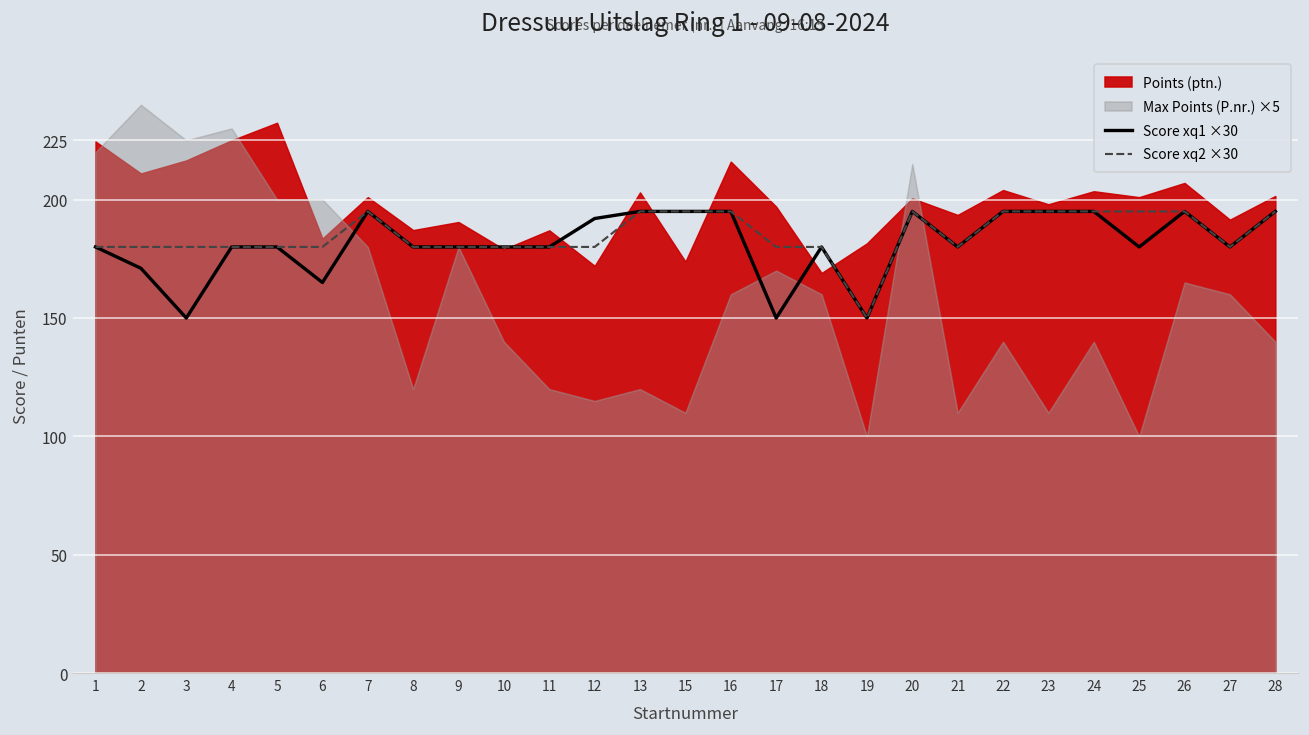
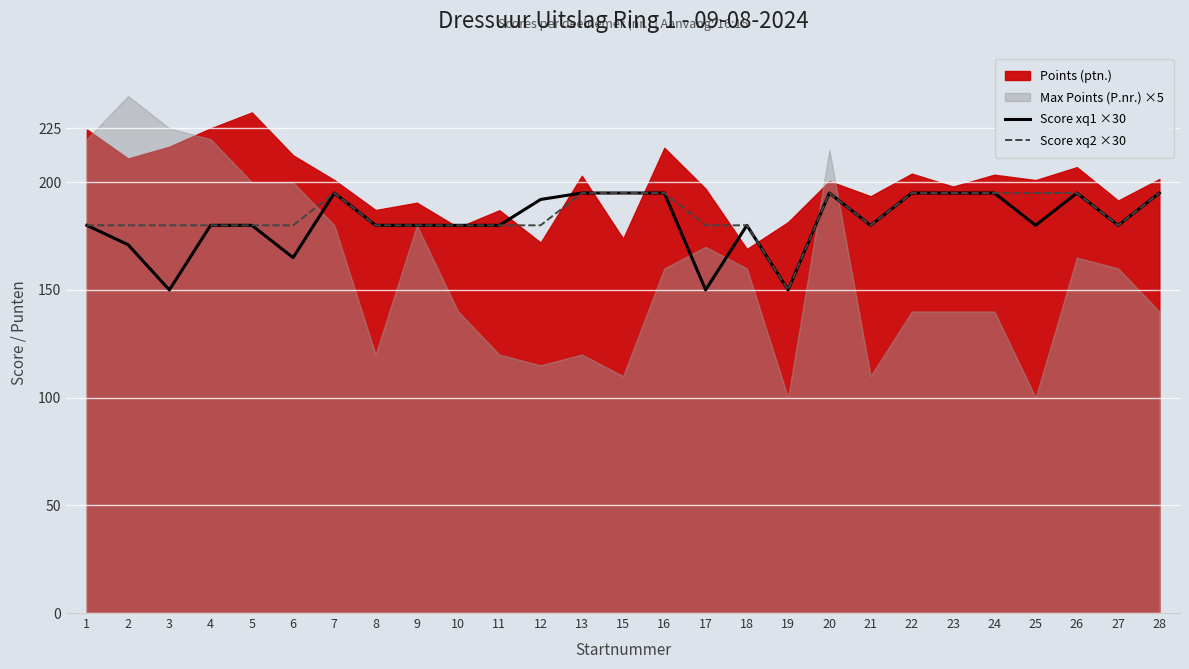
Max Points (P.nr.) ×5, 4: 230 -> 220
Points (ptn.), 6: 184 -> 213
Max Points (P.nr.) ×5, 23: 110 -> 140
